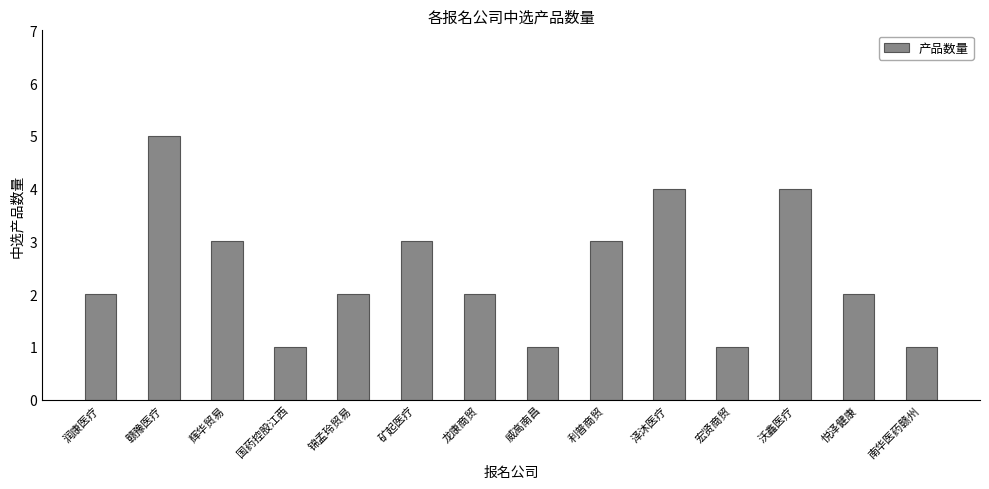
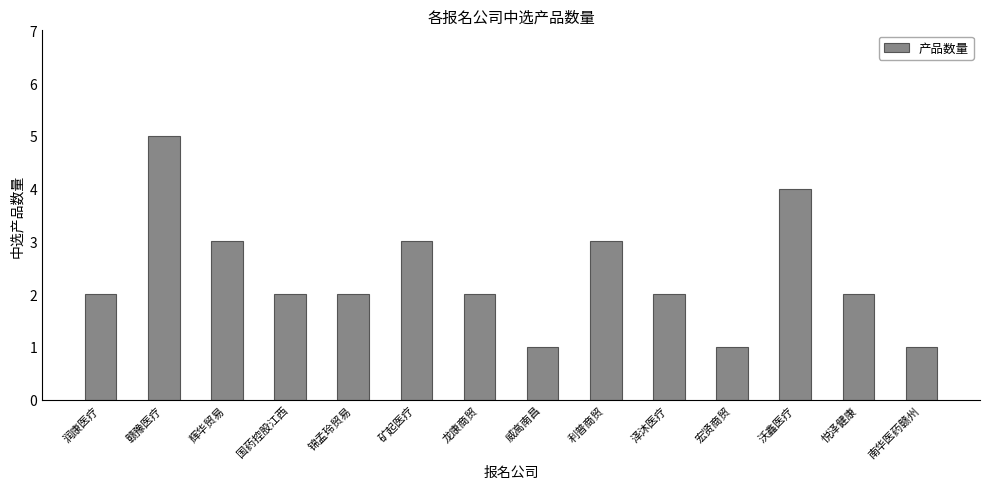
国药控股江西: 1 -> 2
泽沐医疗: 4 -> 2
